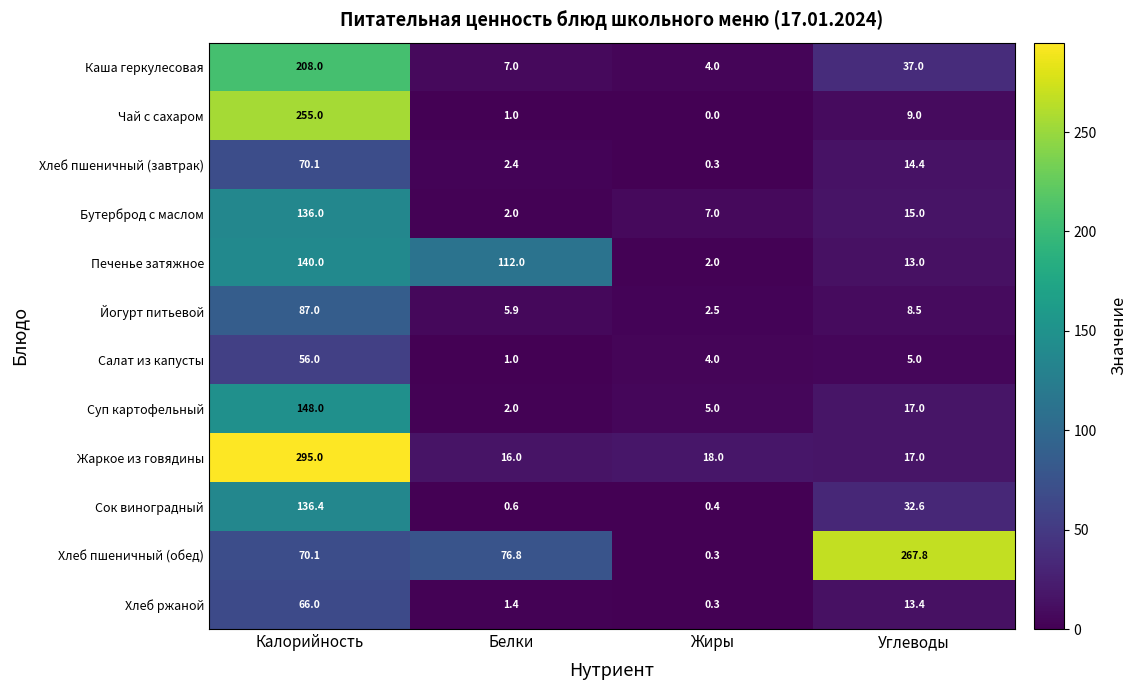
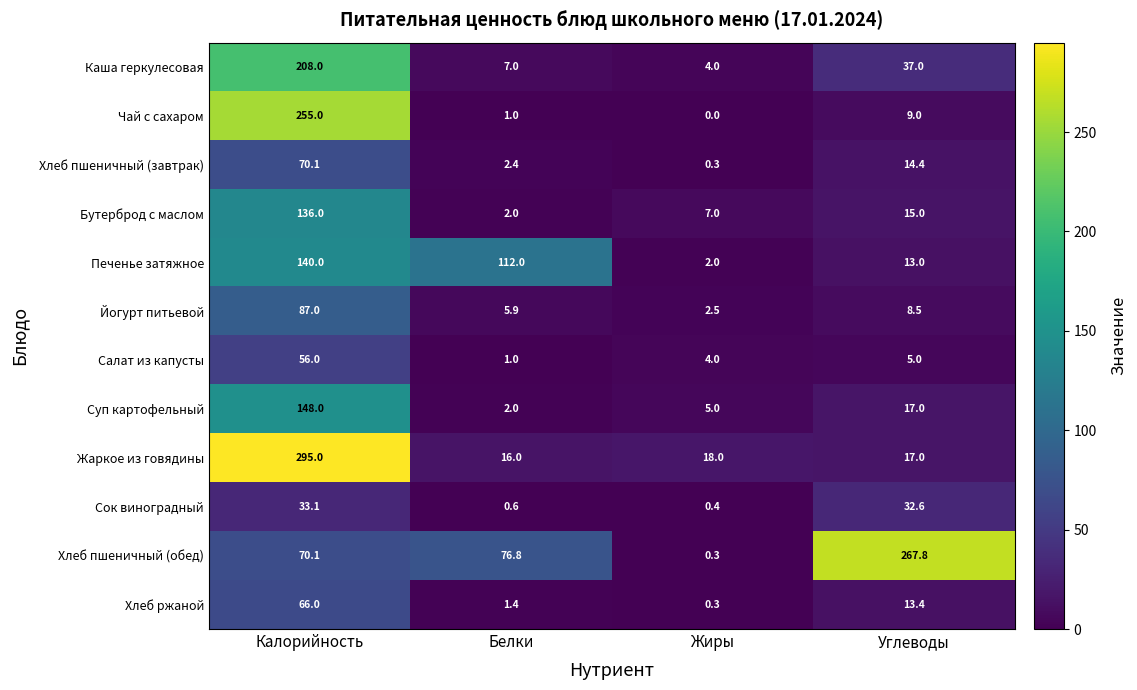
Сок виноградный, Калорийность: 136.4 -> 33.1
